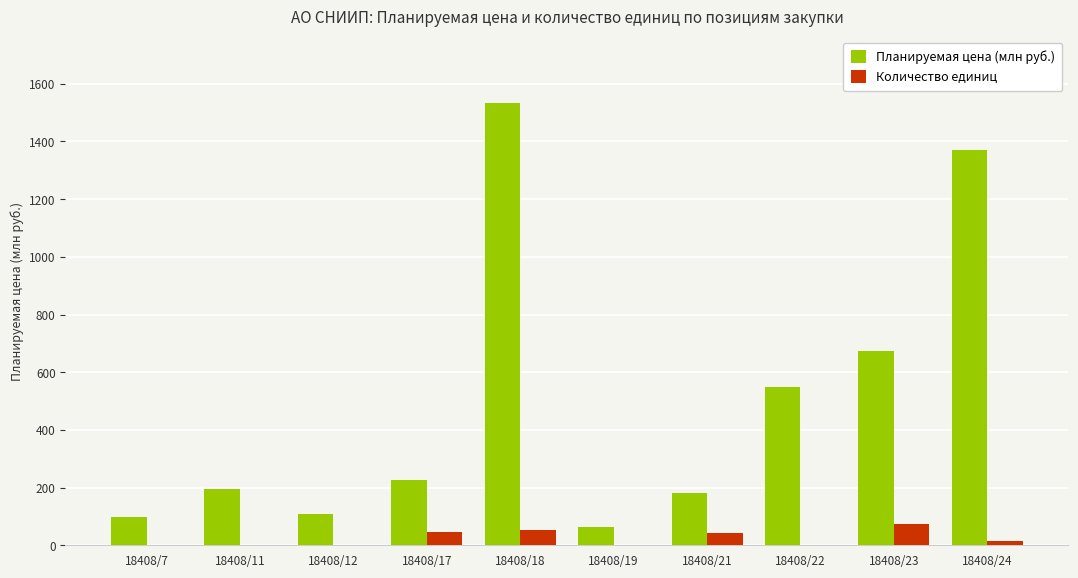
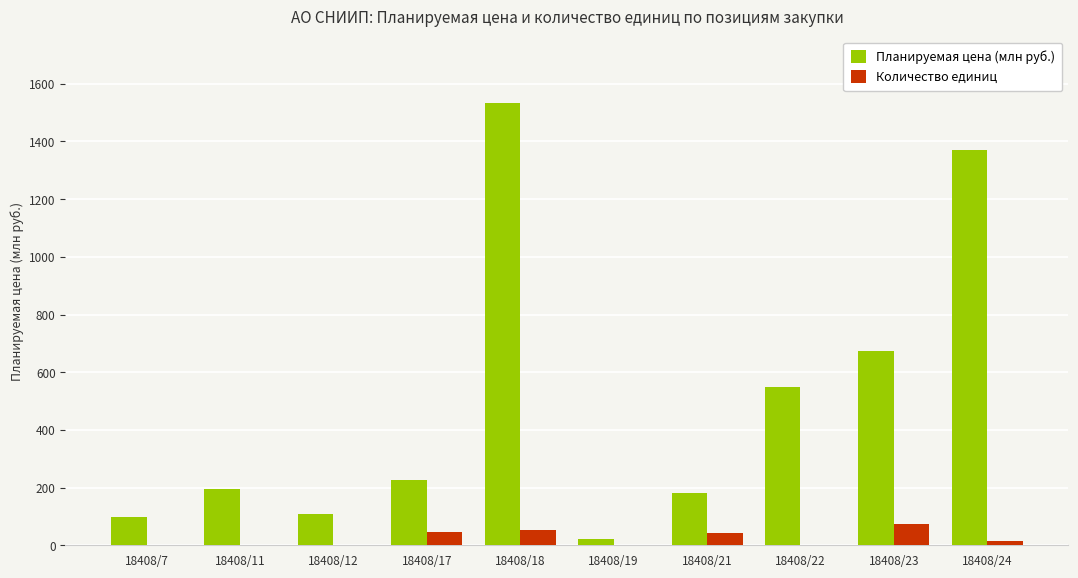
Планируемая цена (млн руб.), 18408/19: 60 -> 20
